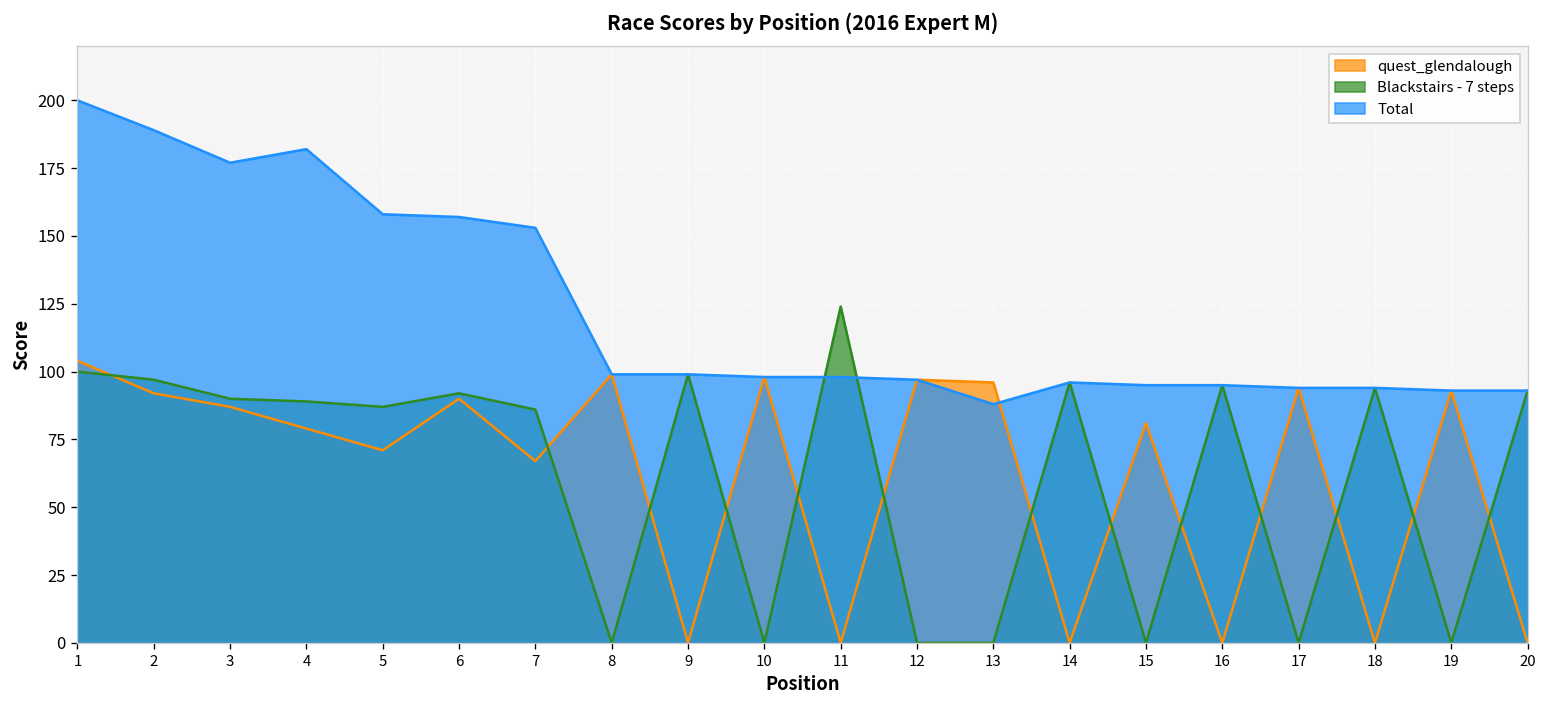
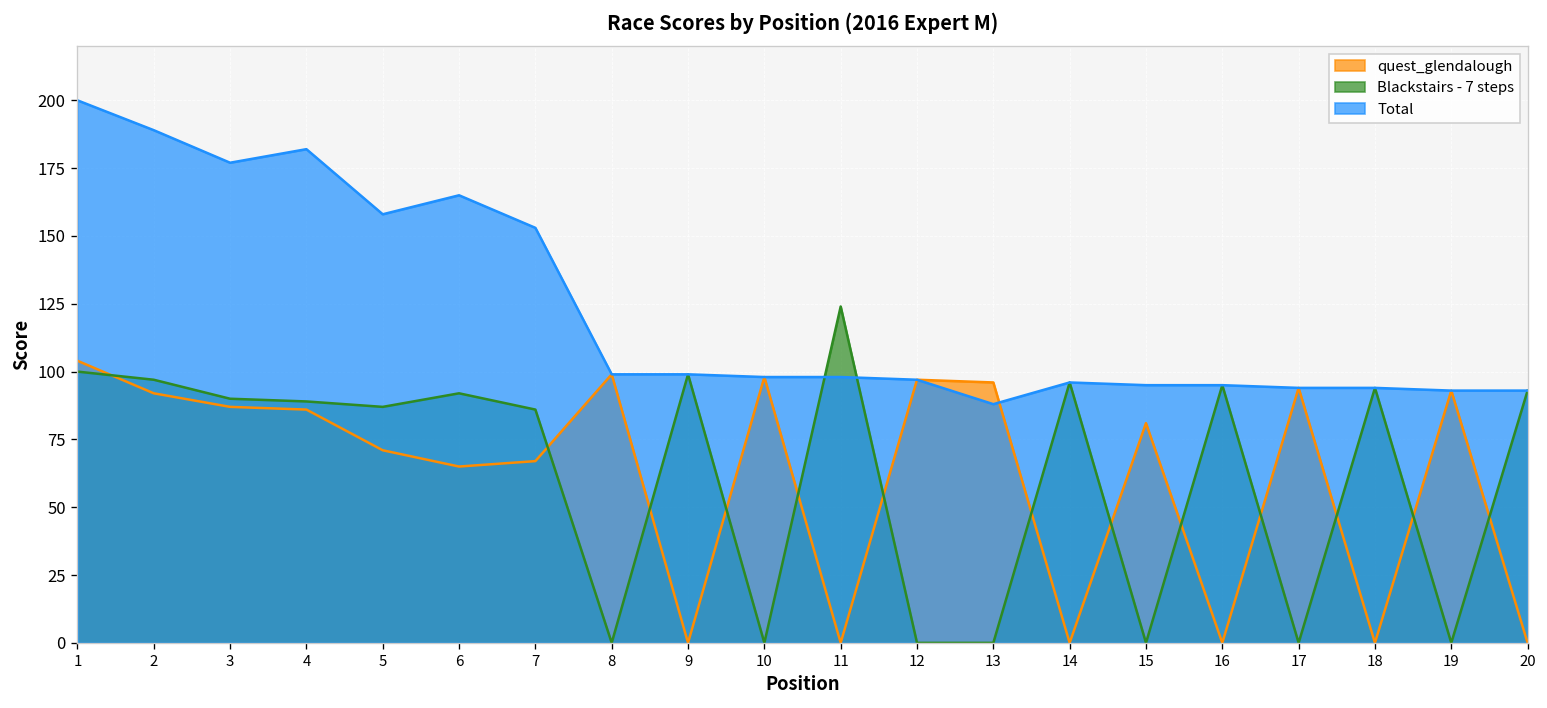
quest_glendalough, 4: 79 -> 86
quest_glendalough, 6: 90 -> 65
Total, 6: 157 -> 165
